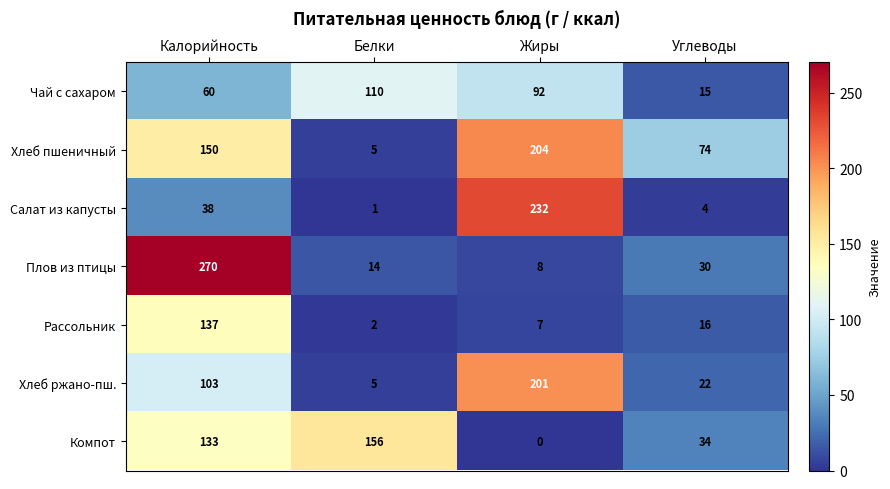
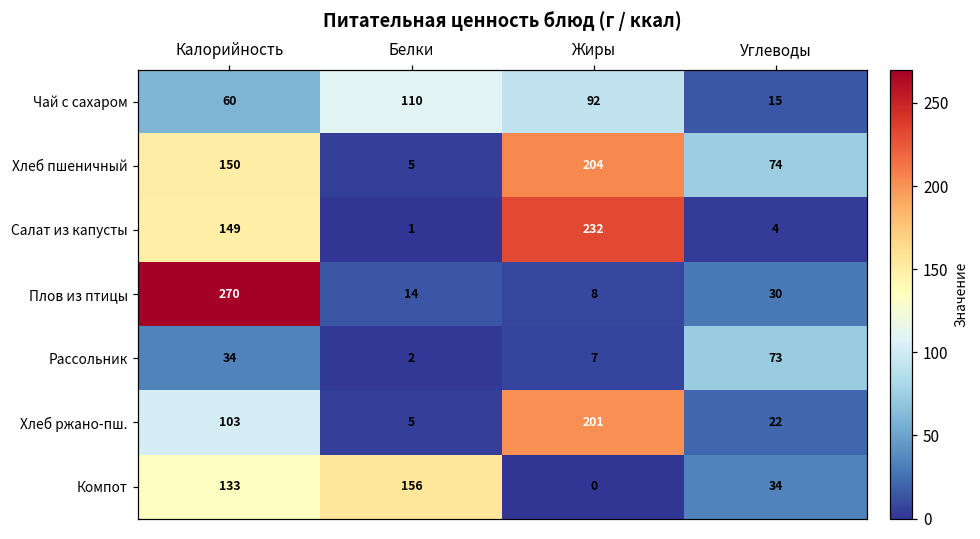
Салат из капусты, Калорийность: 38 -> 149
Рассольник, Калорийность: 137 -> 34
Рассольник, Углеводы: 16 -> 73
